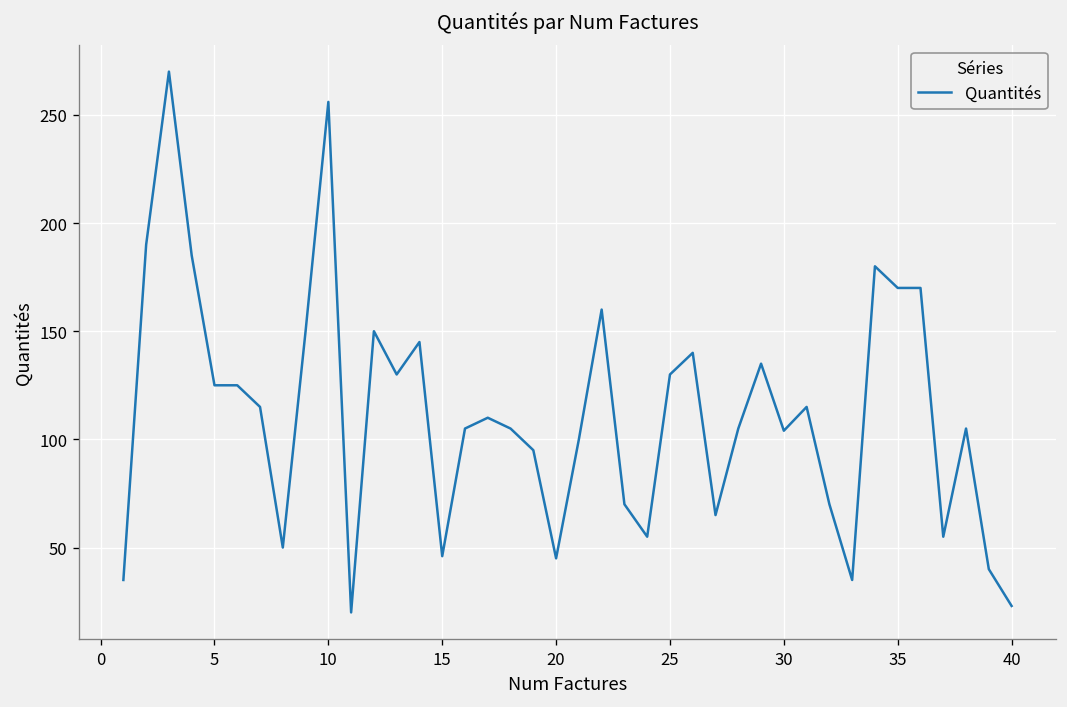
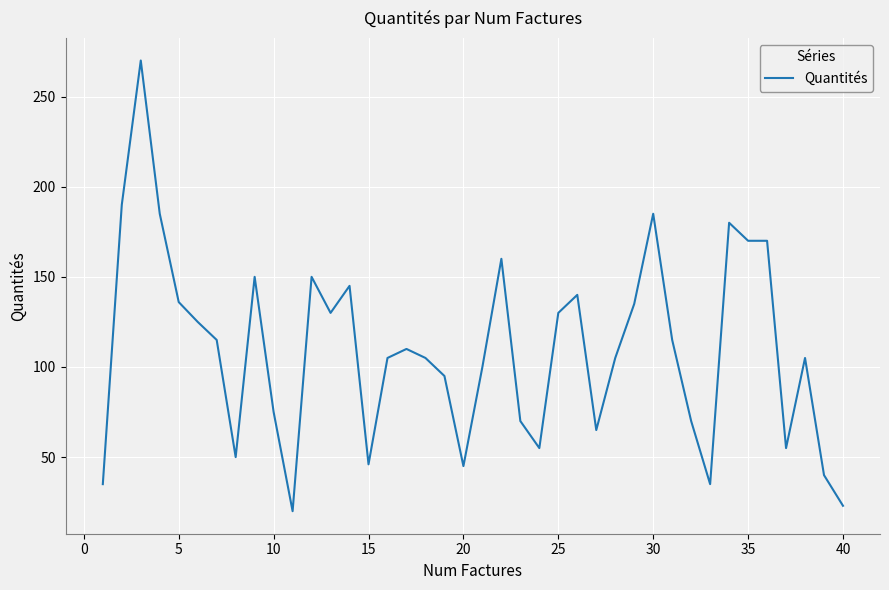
5: 125 -> 136
10: 256 -> 75
30: 104 -> 185
